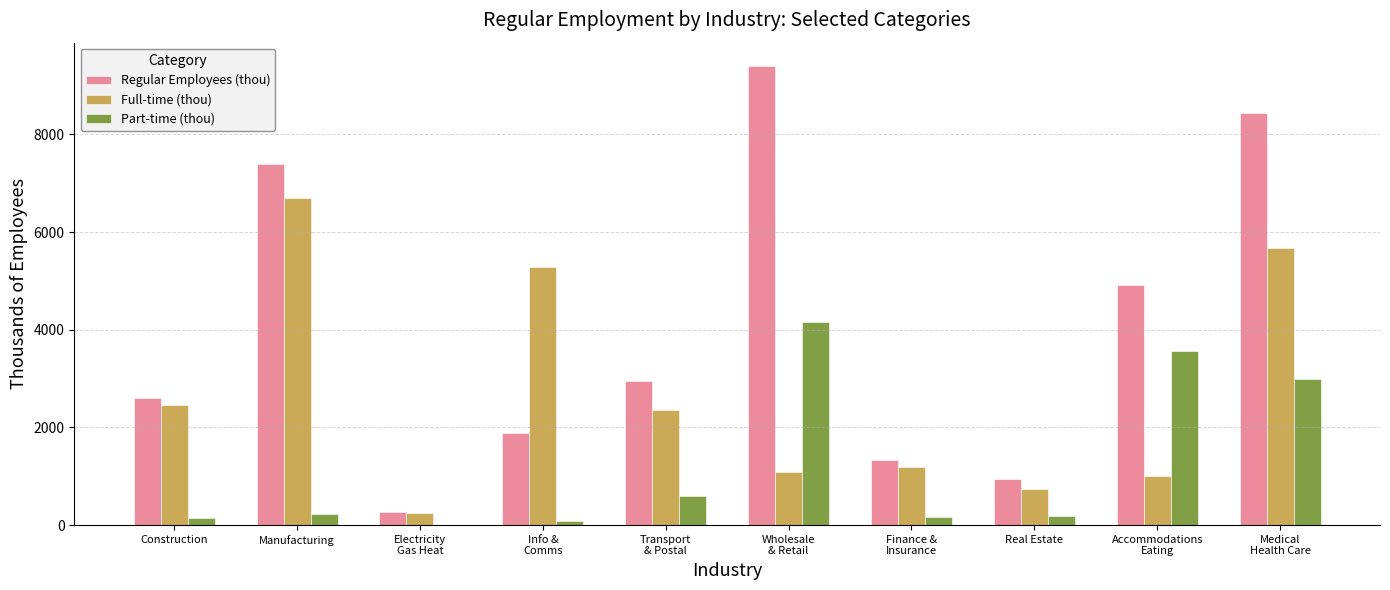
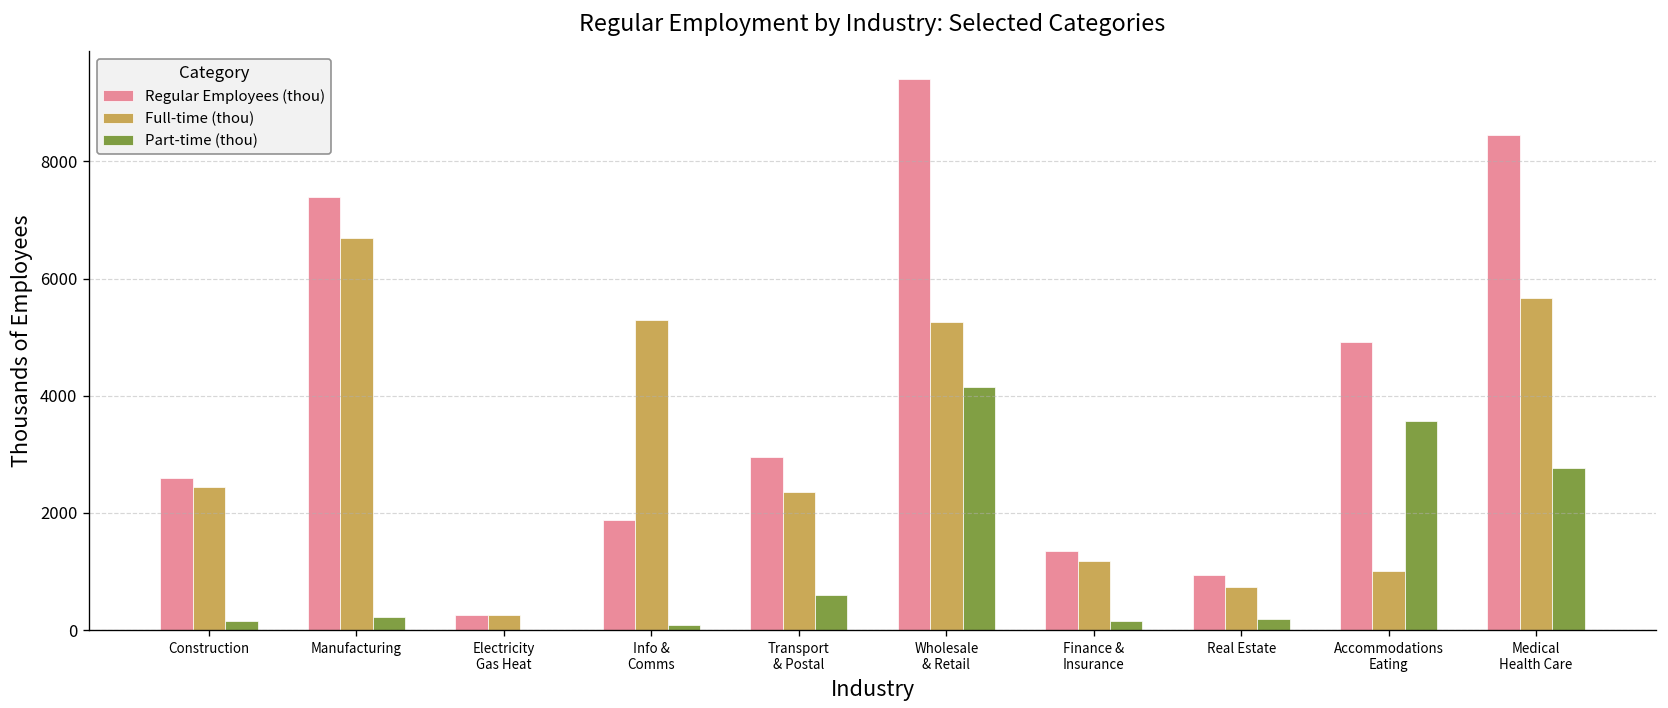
Full-time (thou), Wholesale & Retail: 1100 -> 5300
Part-time (thou), Medical Health Care: 3000 -> 2800
